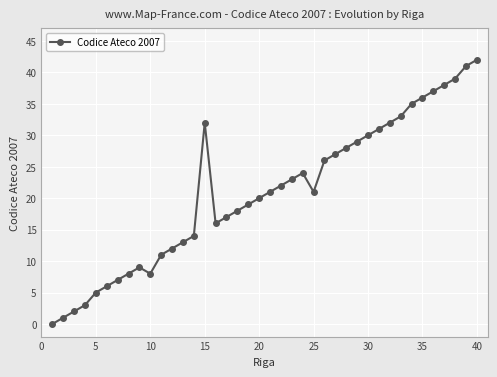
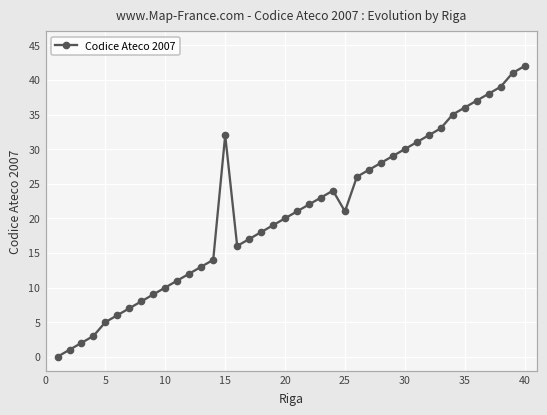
10: 8 -> 10
